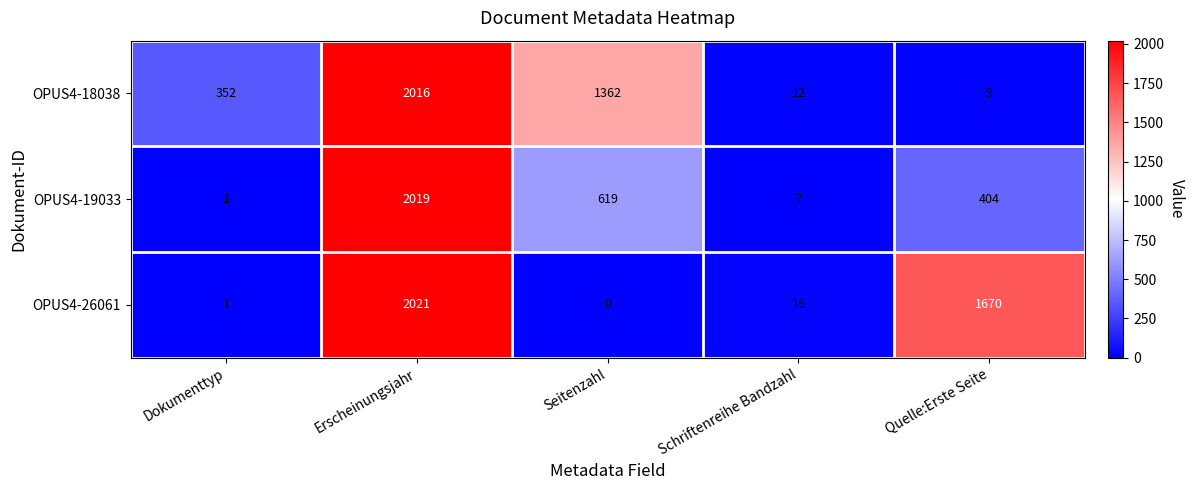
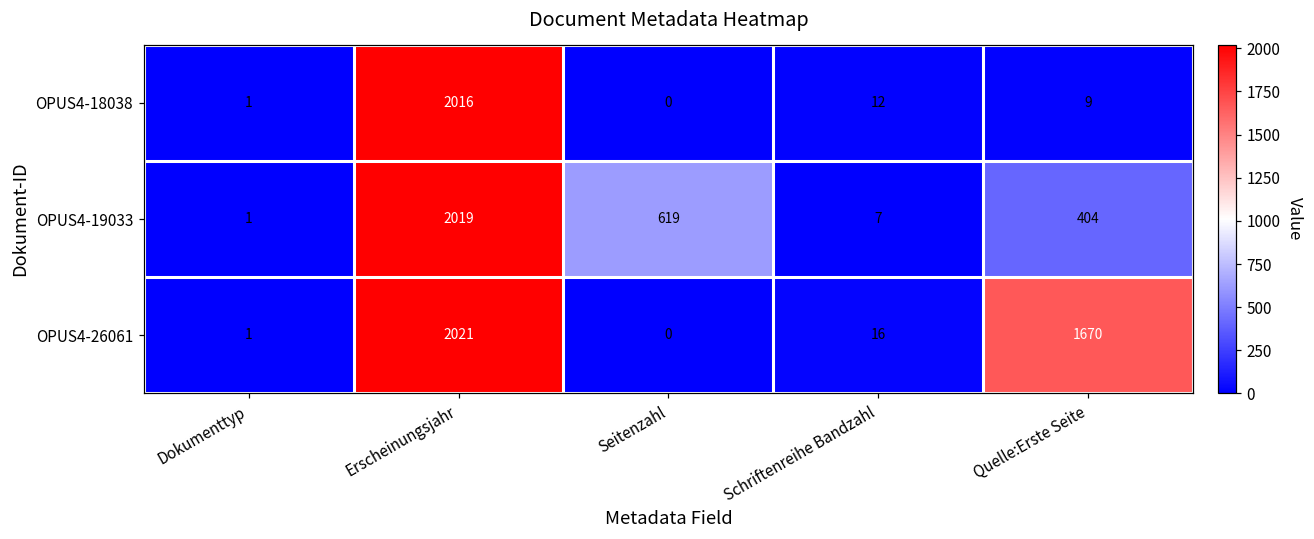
OPUS4-18038, Dokumenttyp: 352 -> 1
OPUS4-18038, Seitenzahl: 1362 -> 0
